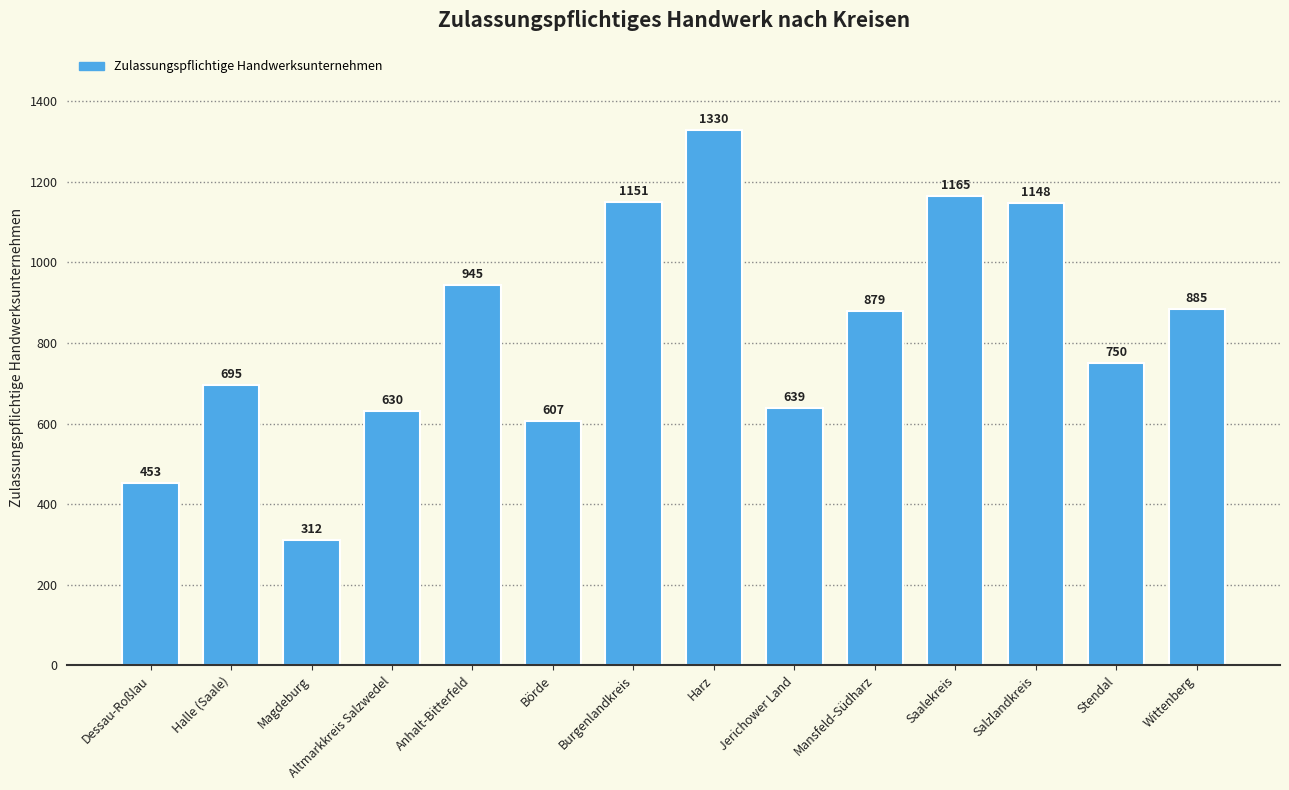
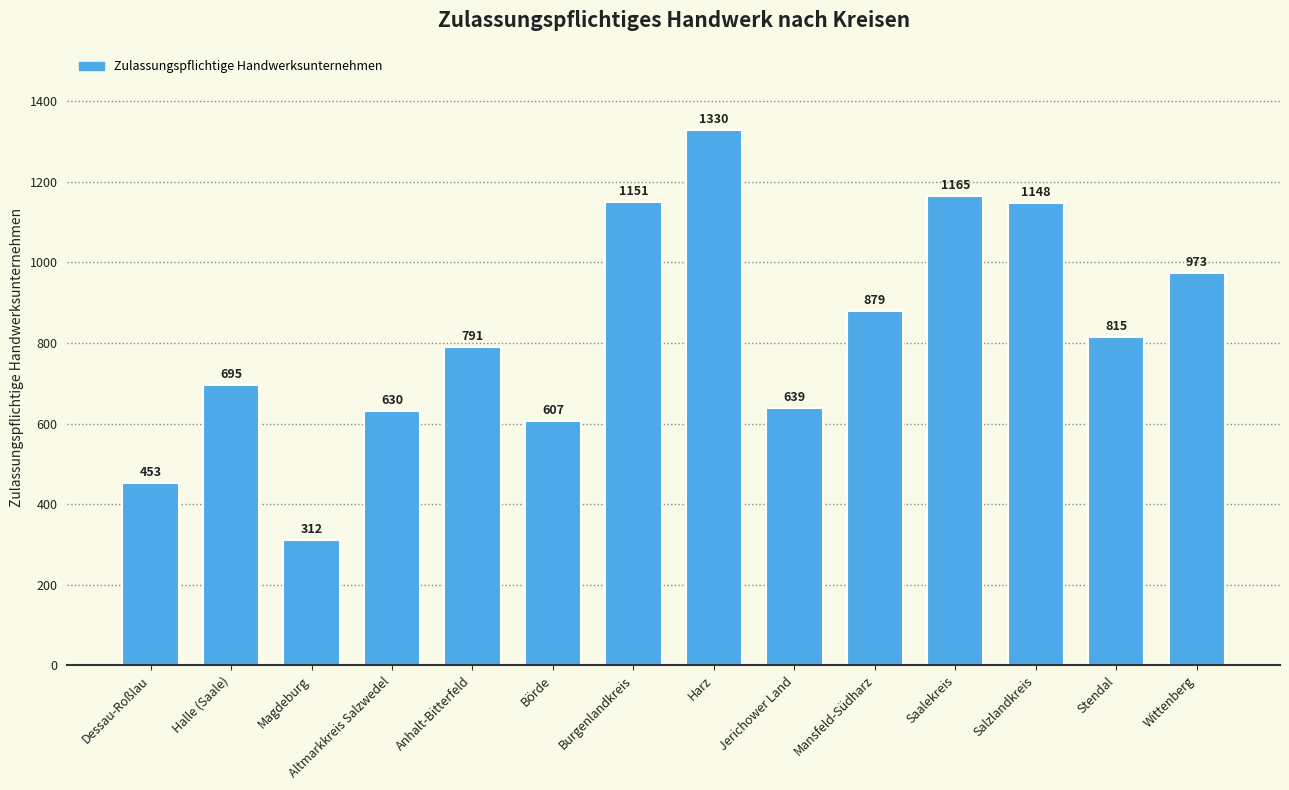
Anhalt-Bitterfeld: 945 -> 791
Stendal: 750 -> 815
Wittenberg: 885 -> 973
